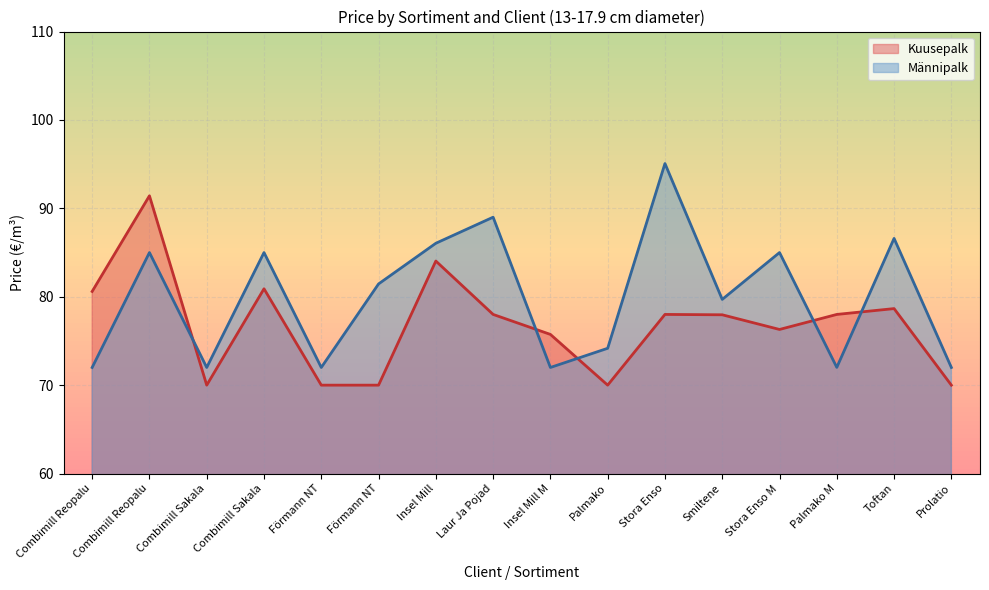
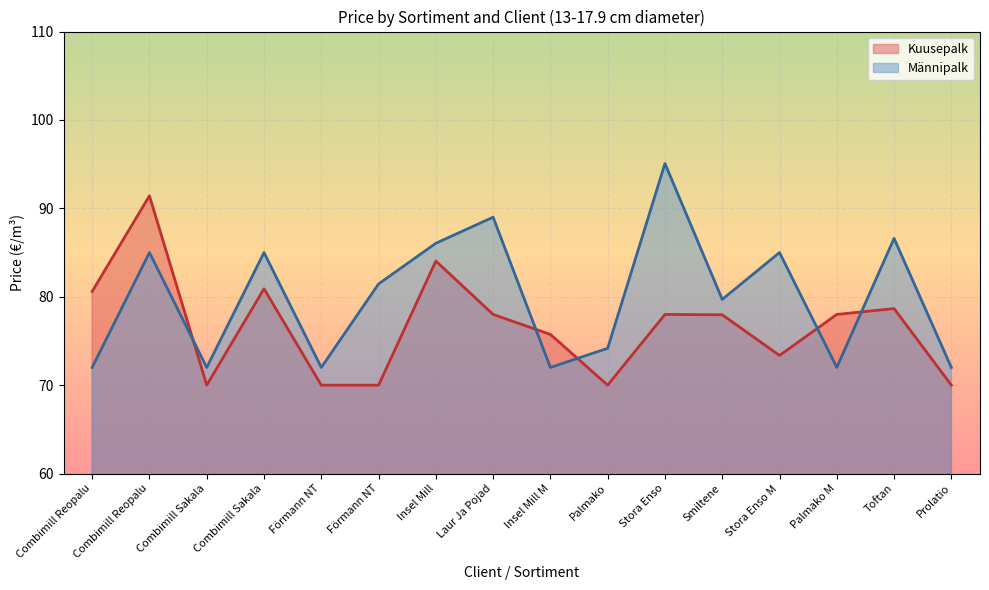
Kuusepalk, Stora Enso M: 76 -> 73
